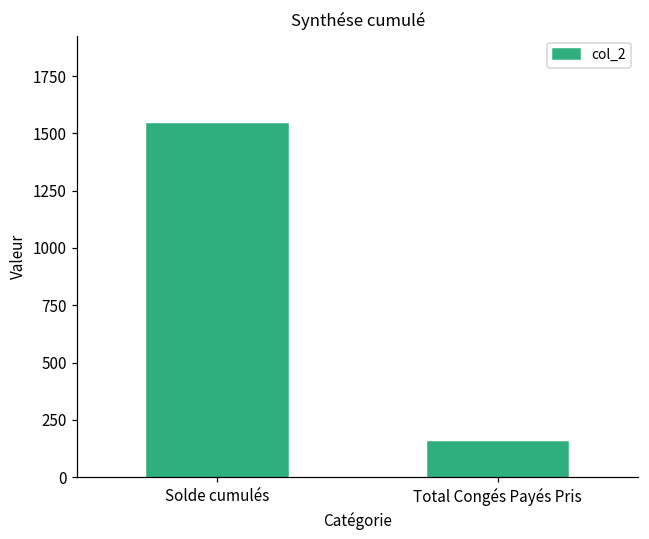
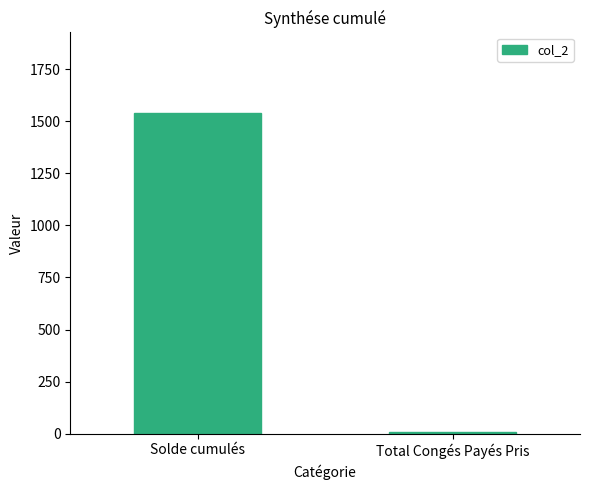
Total Congés Payés Pris: 150 -> 10
